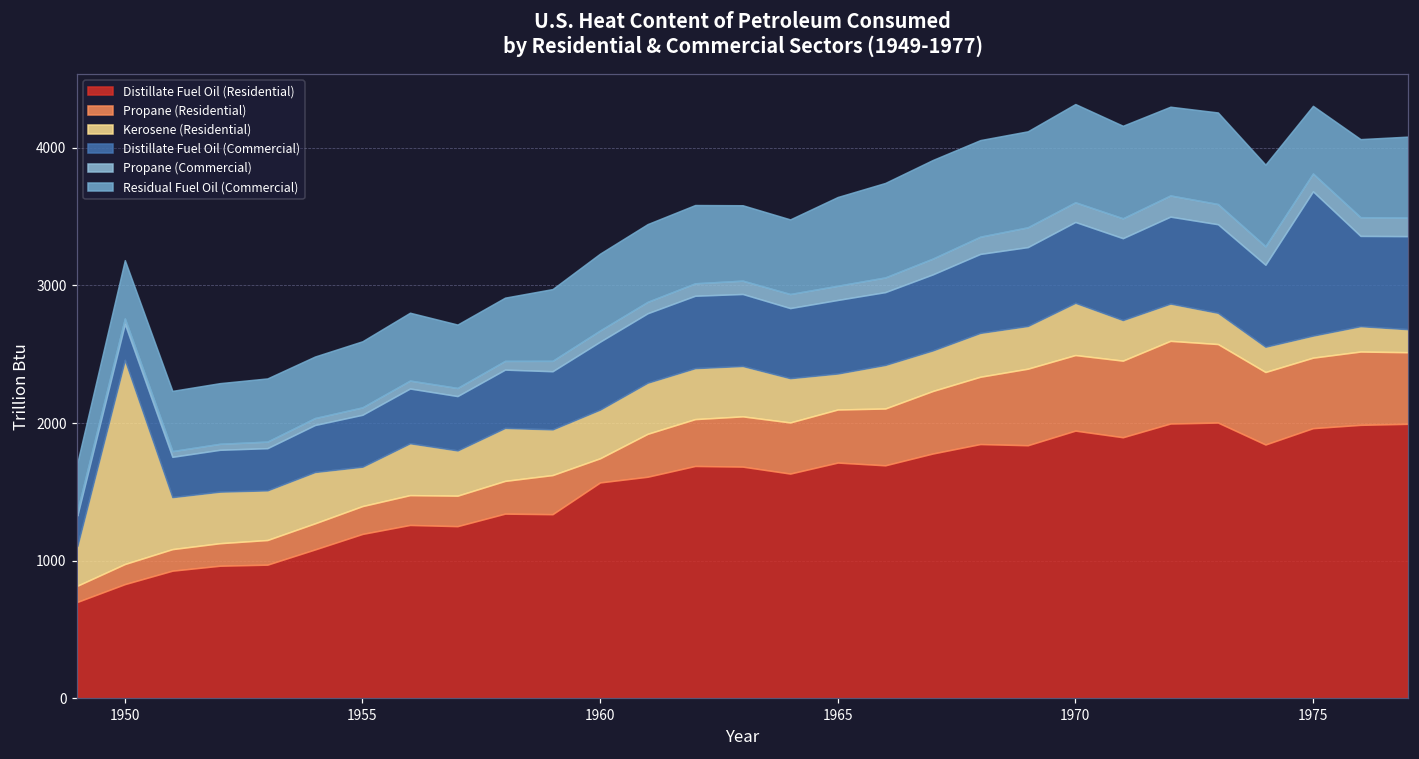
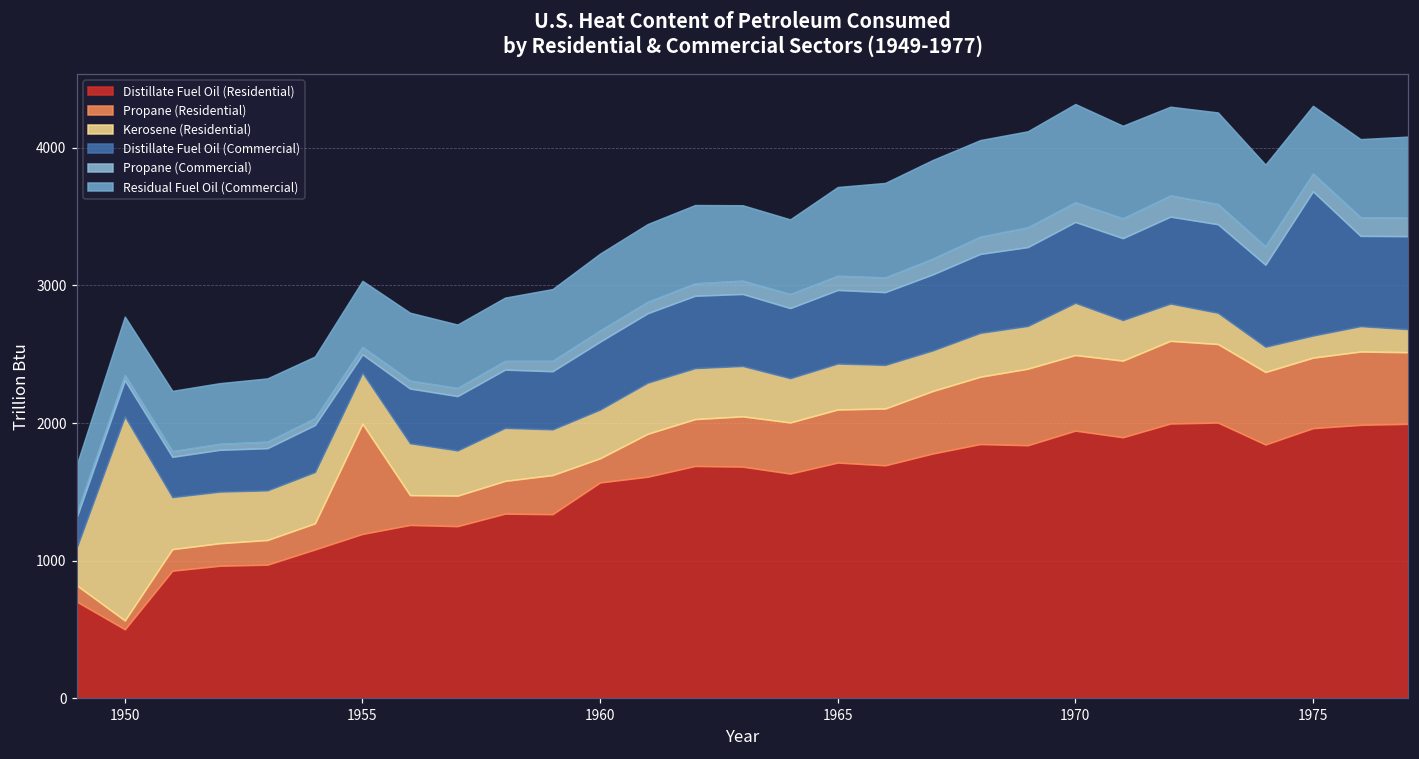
Distillate Fuel Oil (Residential), 1950: 830 -> 500
Propane (Residential), 1950: 150 -> 60
Propane (Residential), 1955: 200 -> 800
Kerosene (Residential), 1955: 290 -> 370
Distillate Fuel Oil (Commercial), 1955: 380 -> 130
Kerosene (Residential), 1965: 260 -> 330
